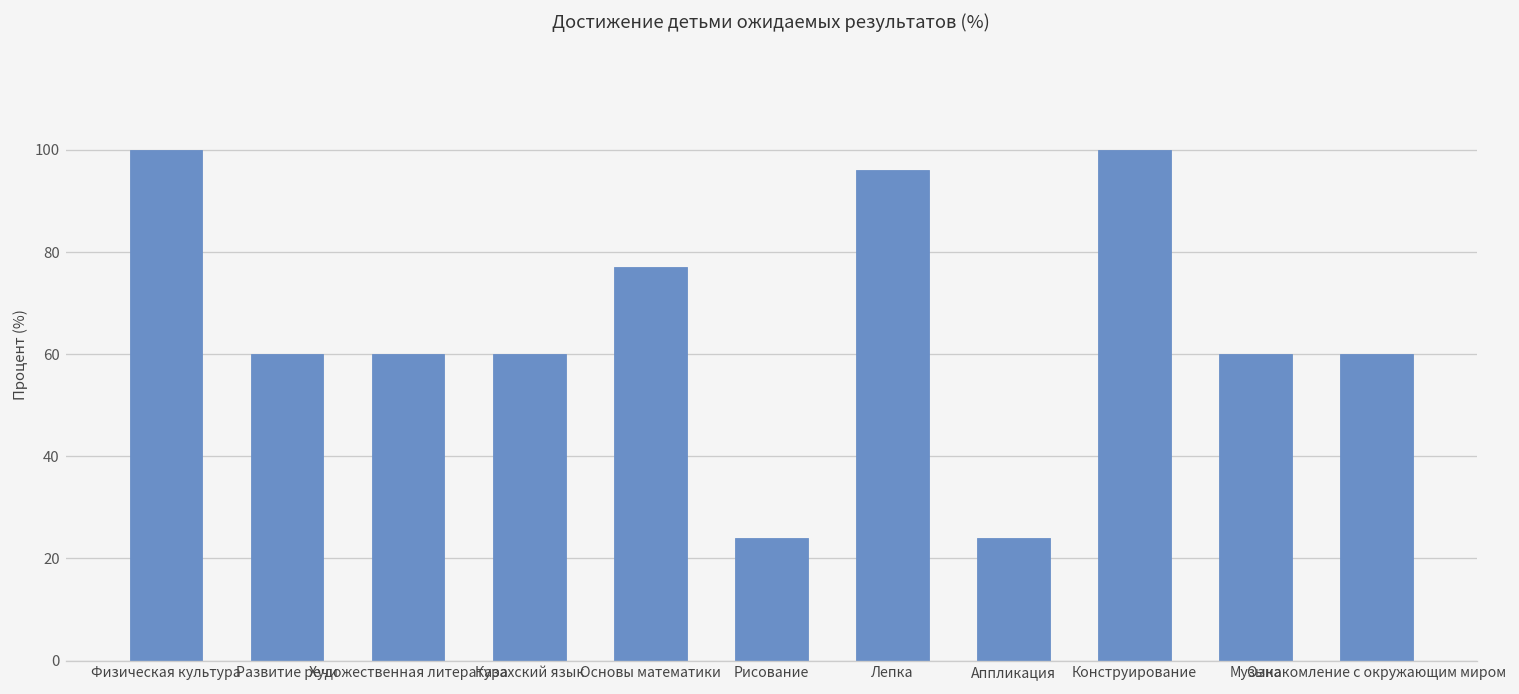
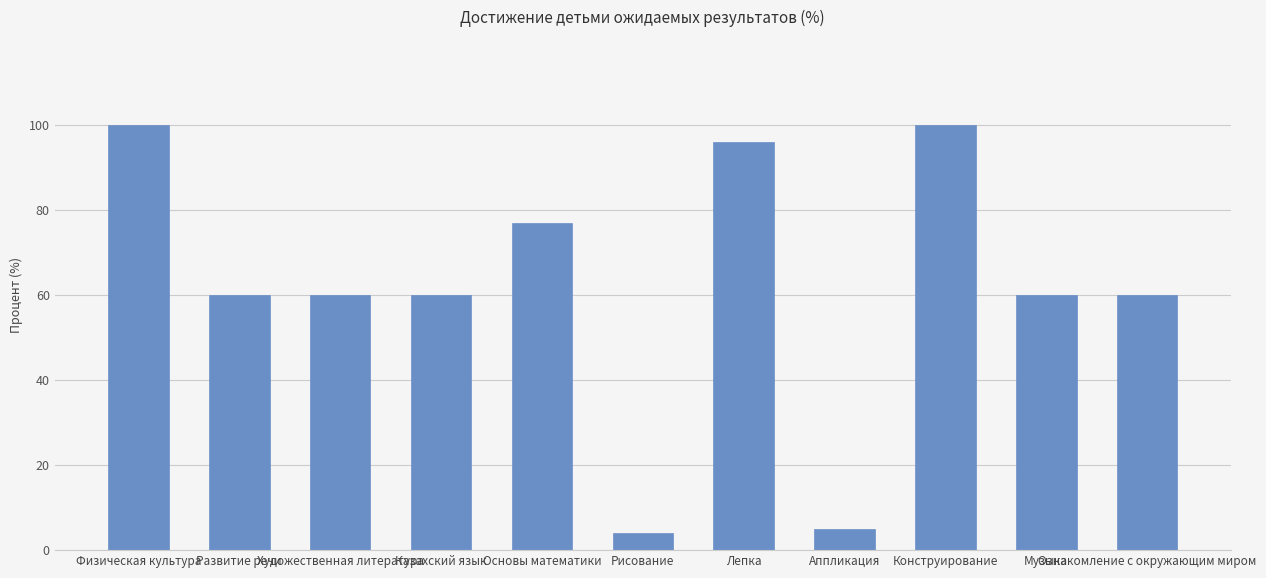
Рисование: 24 -> 4
Аппликация: 24 -> 5
